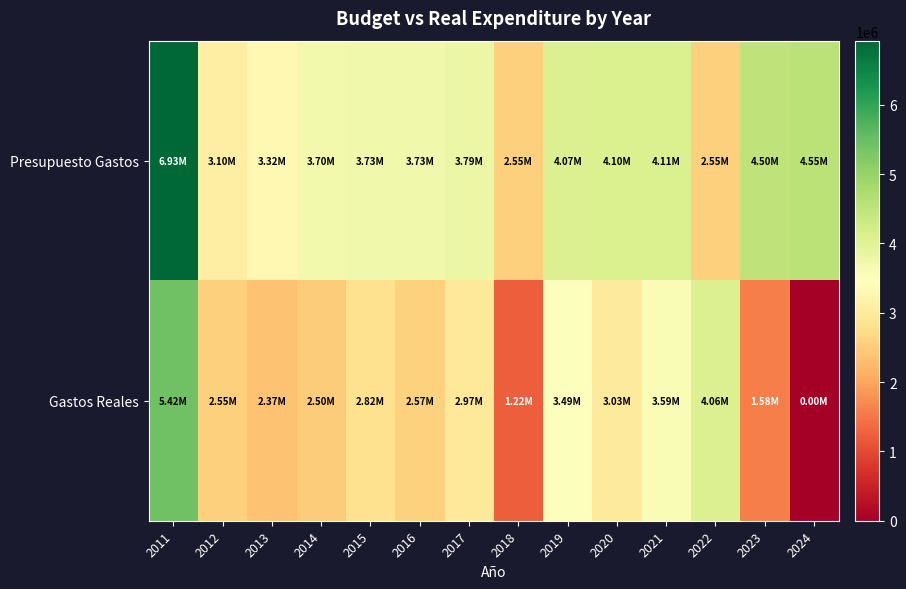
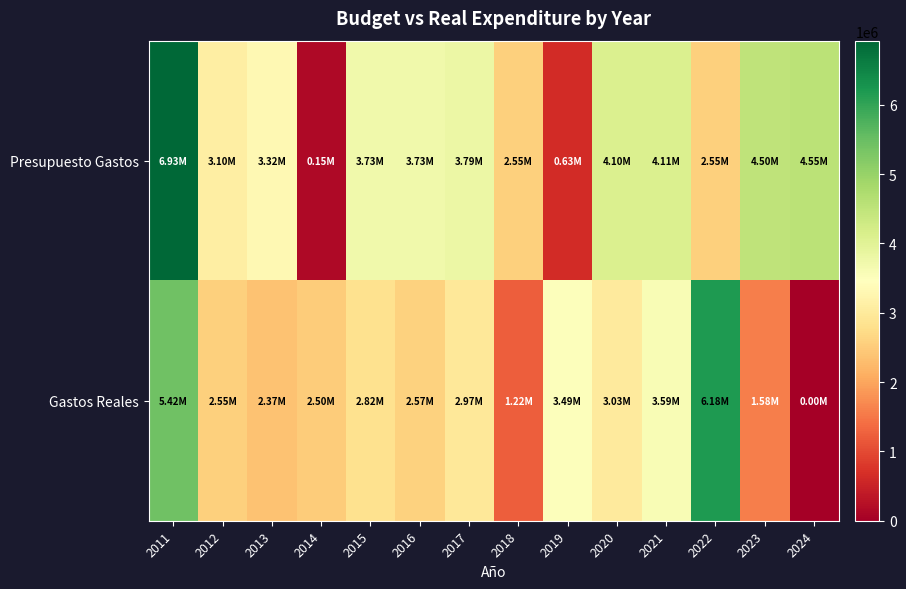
Presupuesto Gastos, 2014: 3.70M -> 0.15M
Presupuesto Gastos, 2019: 4.07M -> 0.63M
Gastos Reales, 2022: 4.06M -> 6.18M
